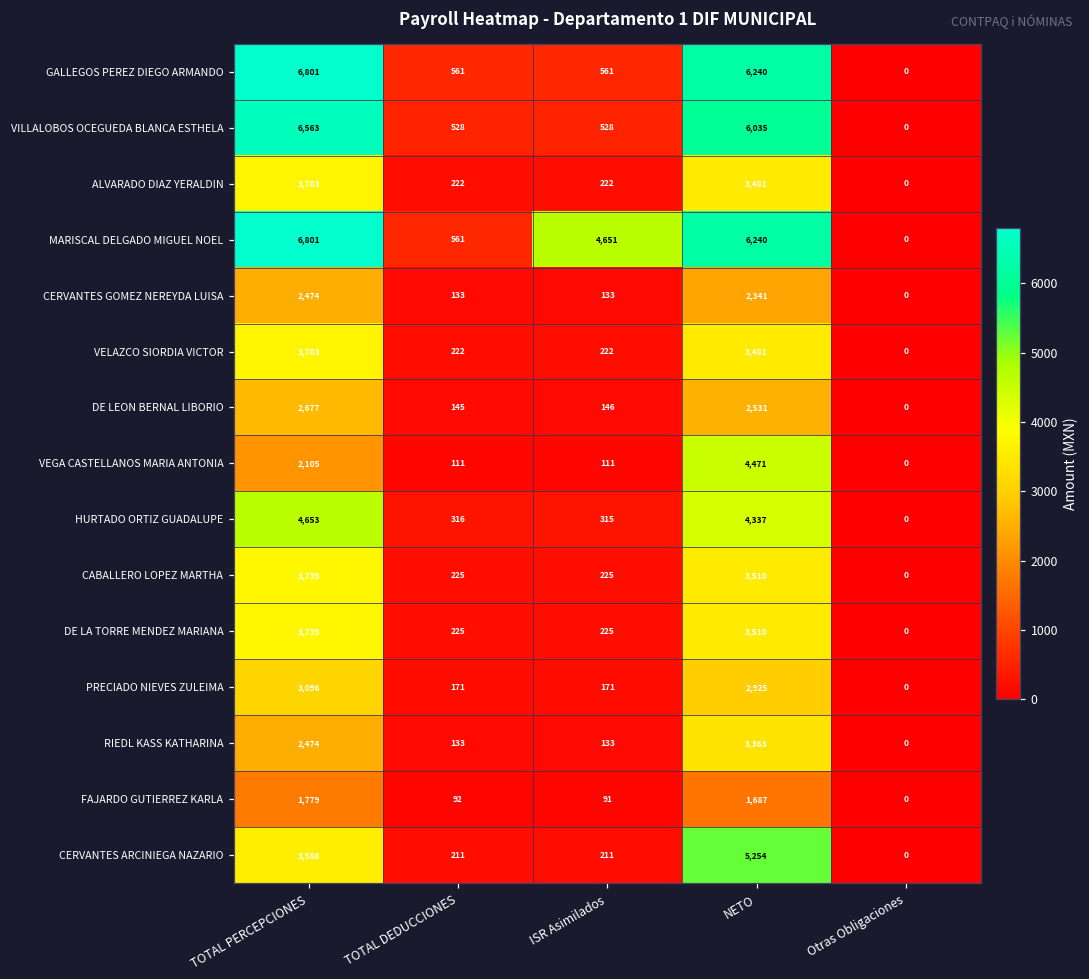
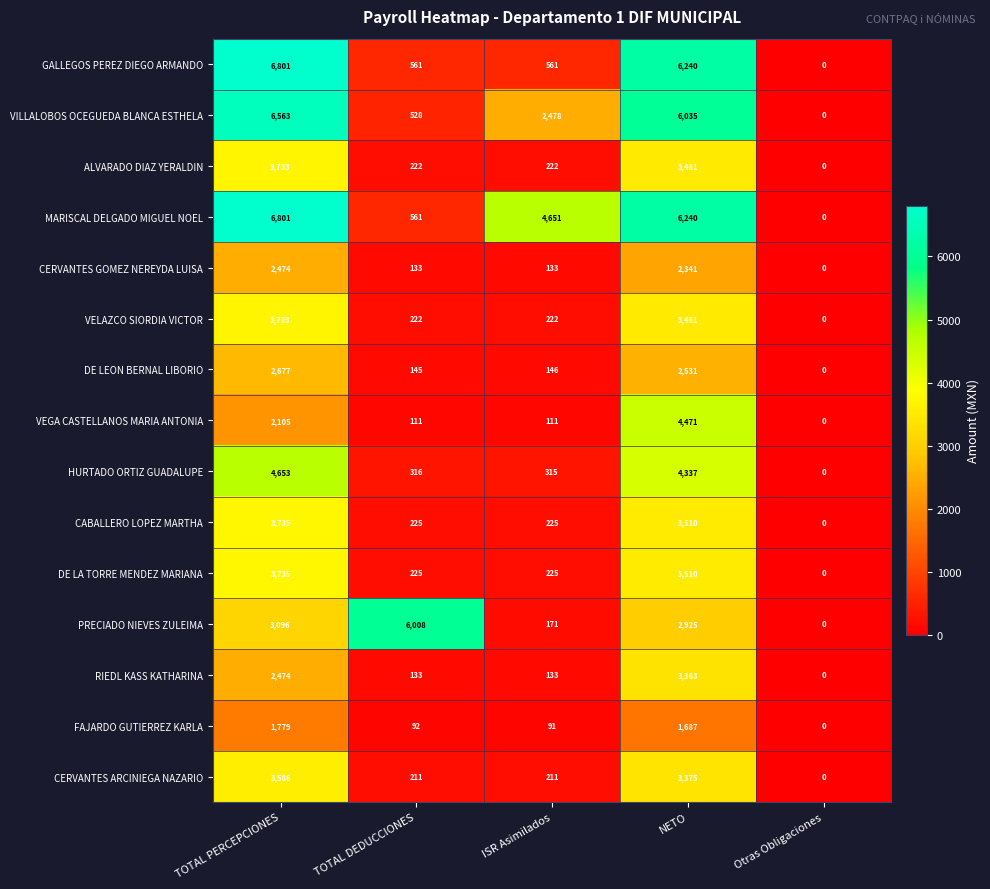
VILLALOBOS OCEGUEDA BLANCA ESTHELA, ISR Asimilados: 528 -> 2,478
PRECIADO NIEVES ZULEIMA, TOTAL DEDUCCIONES: 171 -> 6,008
CERVANTES ARCINIEGA NAZARIO, NETO: 5,254 -> 3,375
